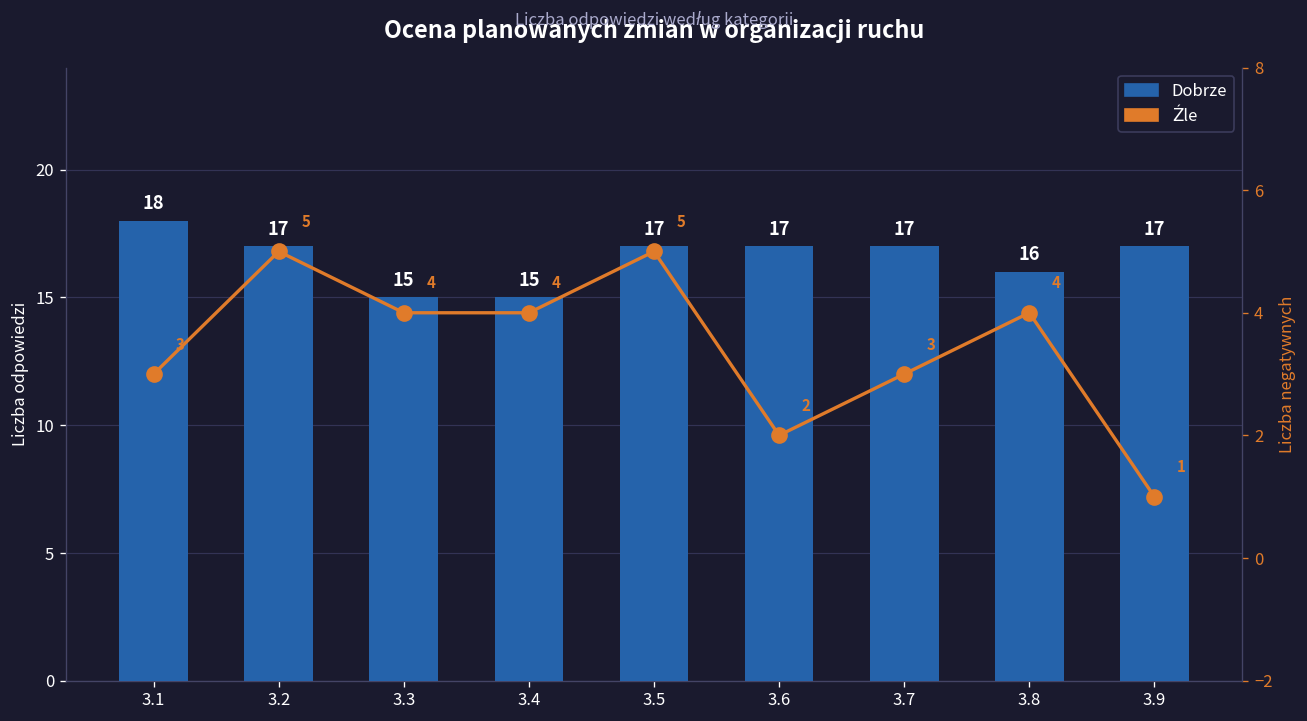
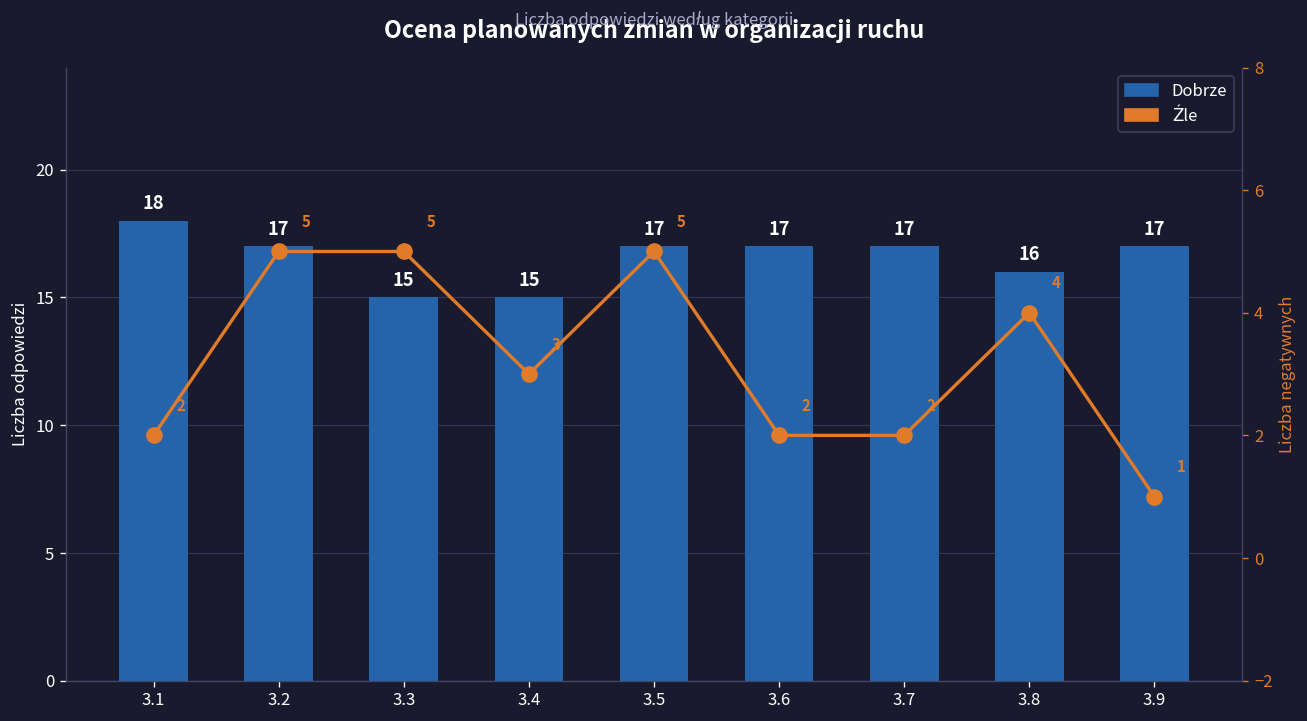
Źle, 3.1: 3 -> 2
Źle, 3.3: 4 -> 5
Źle, 3.4: 4 -> 3
Źle, 3.7: 3 -> 2
